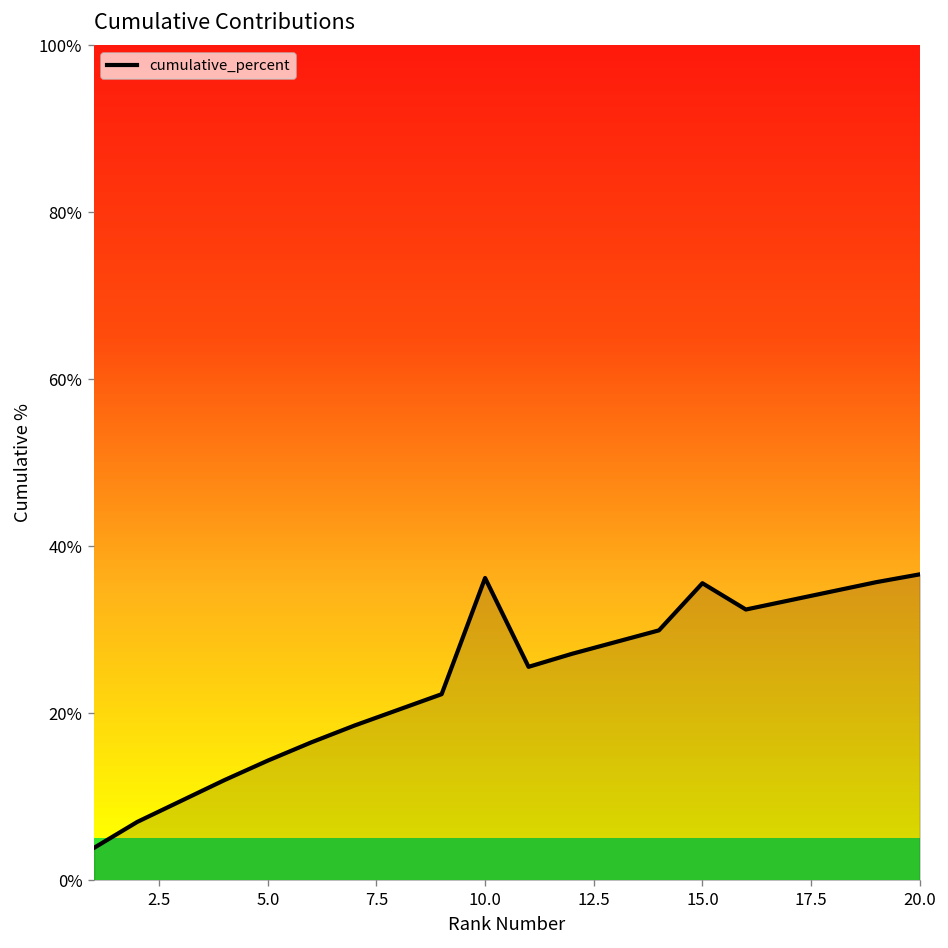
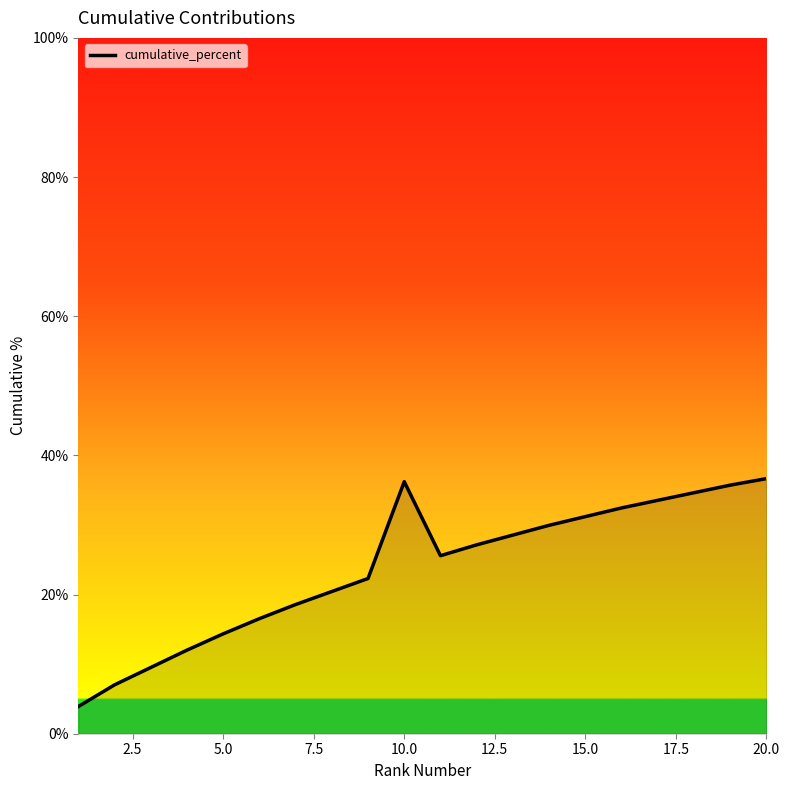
15.0: 36% -> 31%
